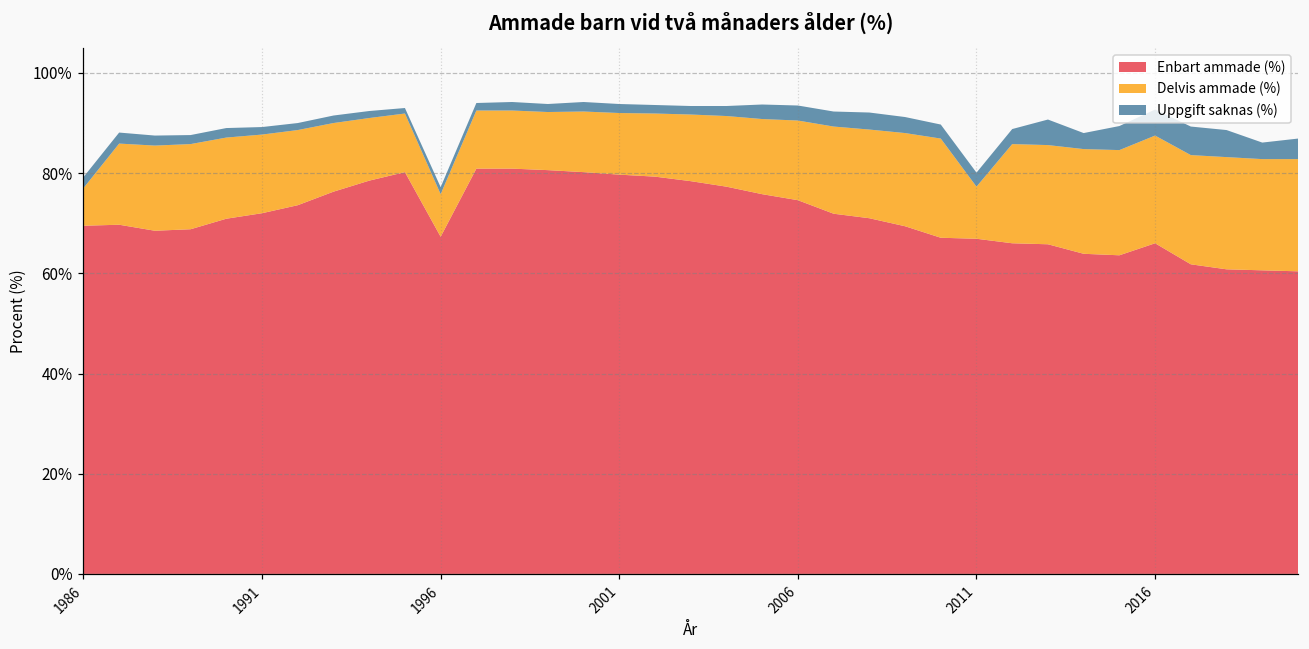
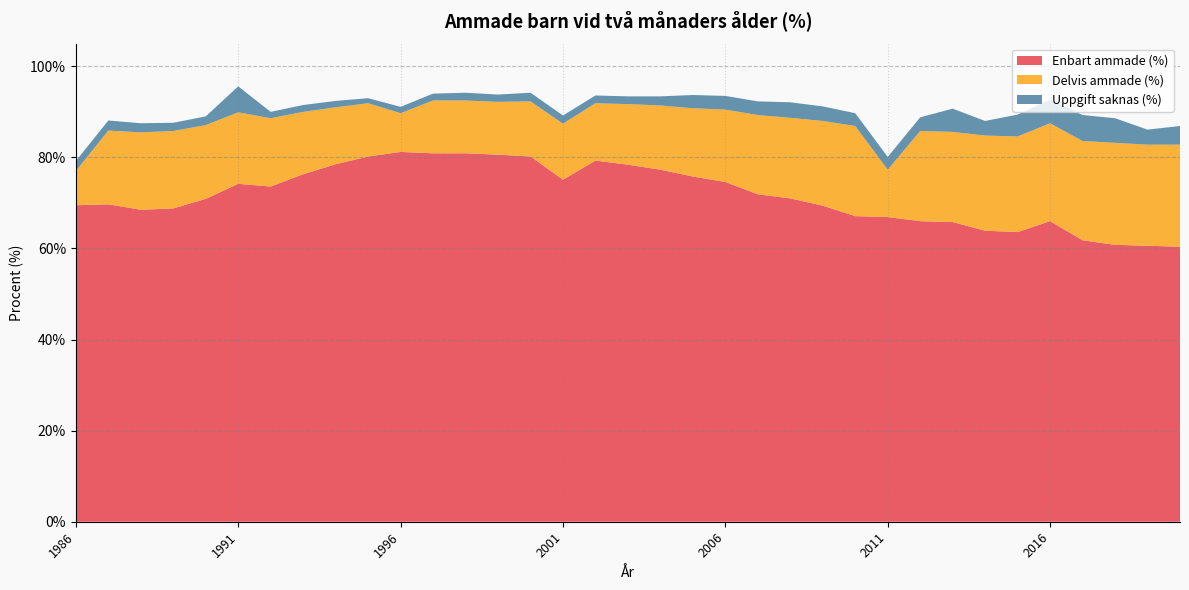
Enbart ammade (%), 1991: 72% -> 74%
Uppgift saknas (%), 1991: 2% -> 6%
Enbart ammade (%), 1996: 67% -> 81%
Enbart ammade (%), 2001: 80% -> 75%
